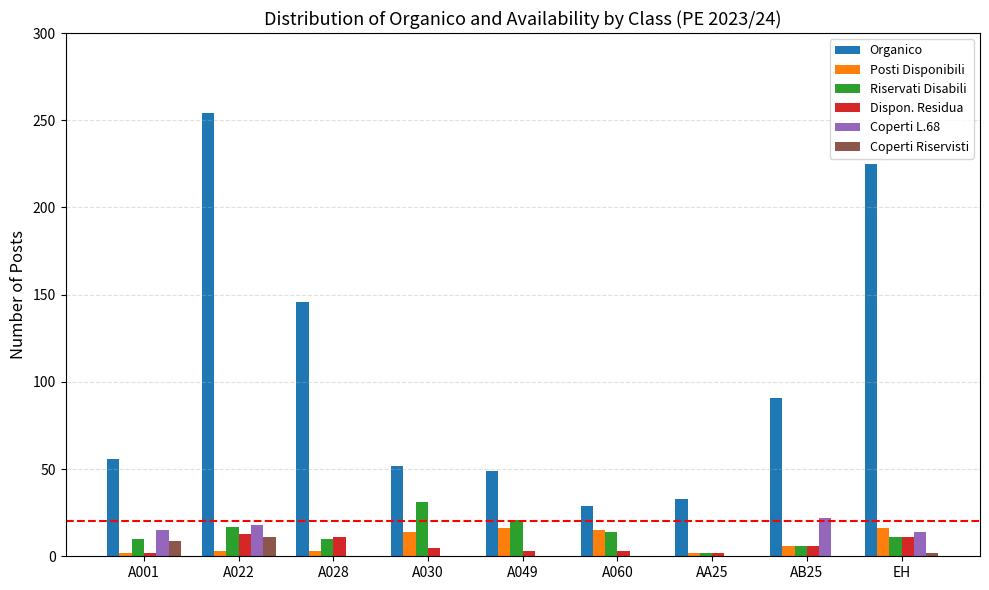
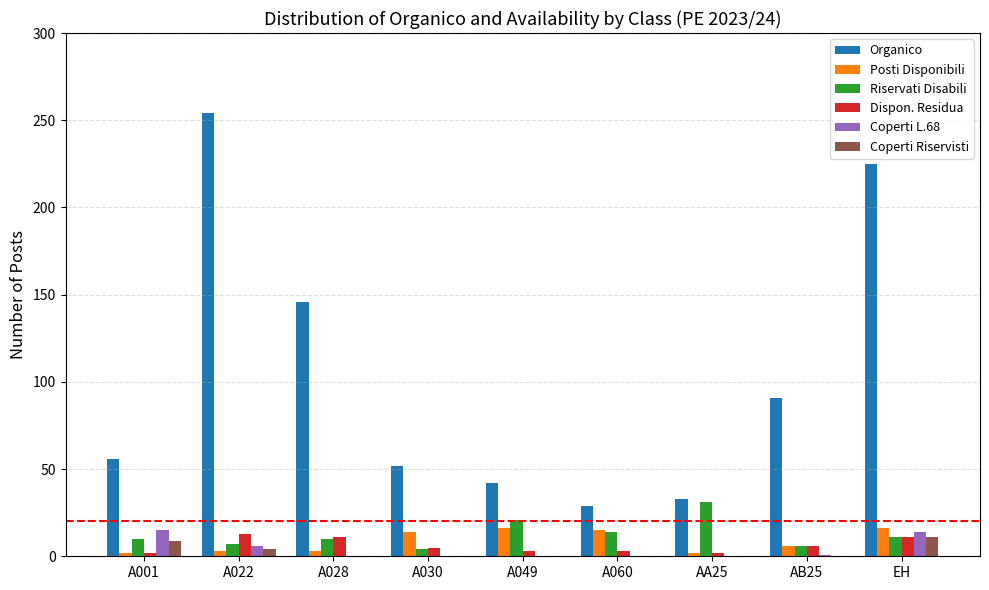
Riservati Disabili, A022: 17 -> 7
Coperti L.68, A022: 18 -> 6
Coperti Riservisti, A022: 11 -> 4
Riservati Disabili, A030: 31 -> 4
Organico, A049: 49 -> 42
Riservati Disabili, AA25: 2 -> 31
Coperti L.68, AB25: 22 -> 1
Coperti Riservisti, EH: 2 -> 11
